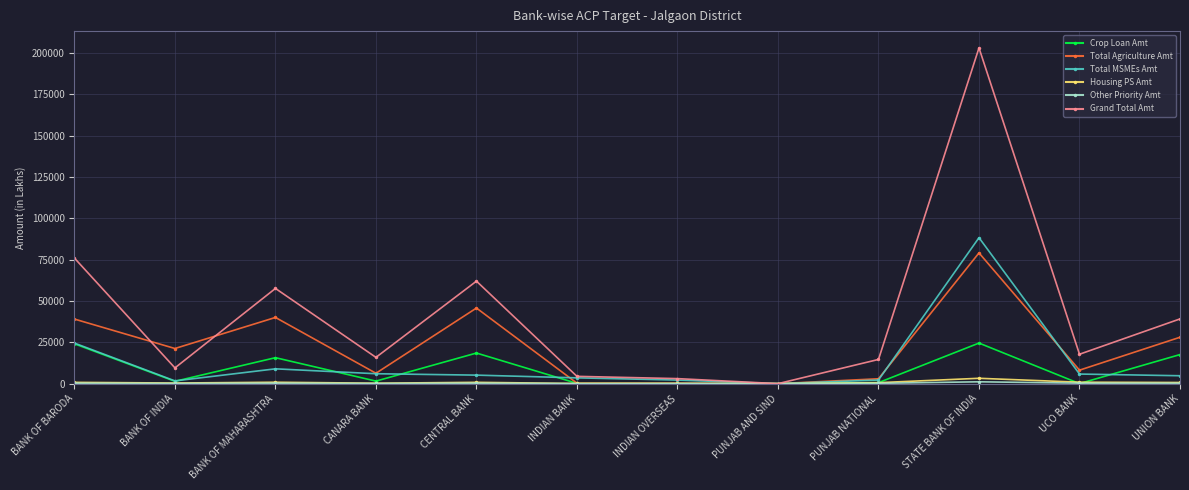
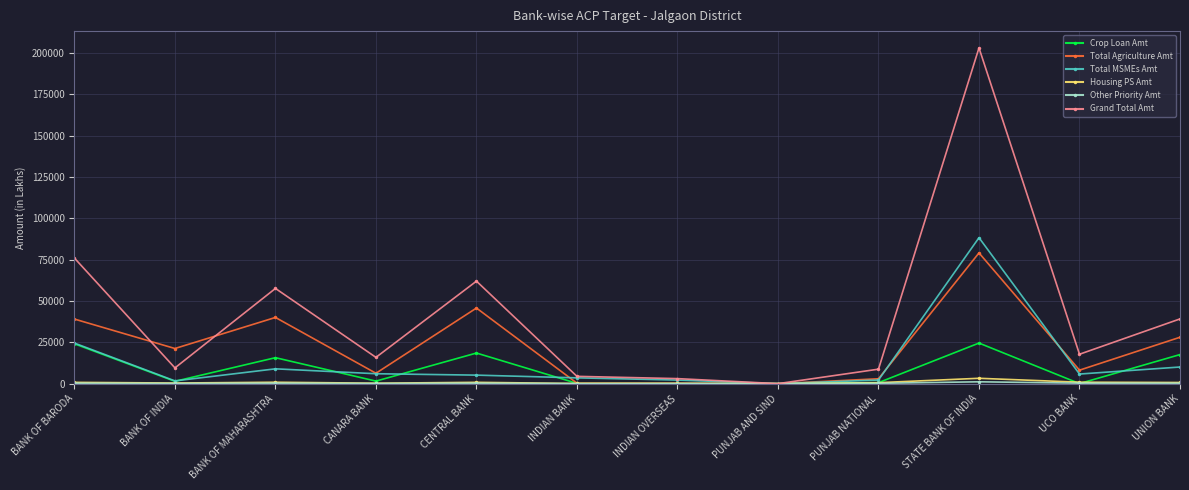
Grand Total Amt, PUNJAB NATIONAL: 15000 -> 9000
Total MSMEs Amt, UNION BANK: 5000 -> 10000
